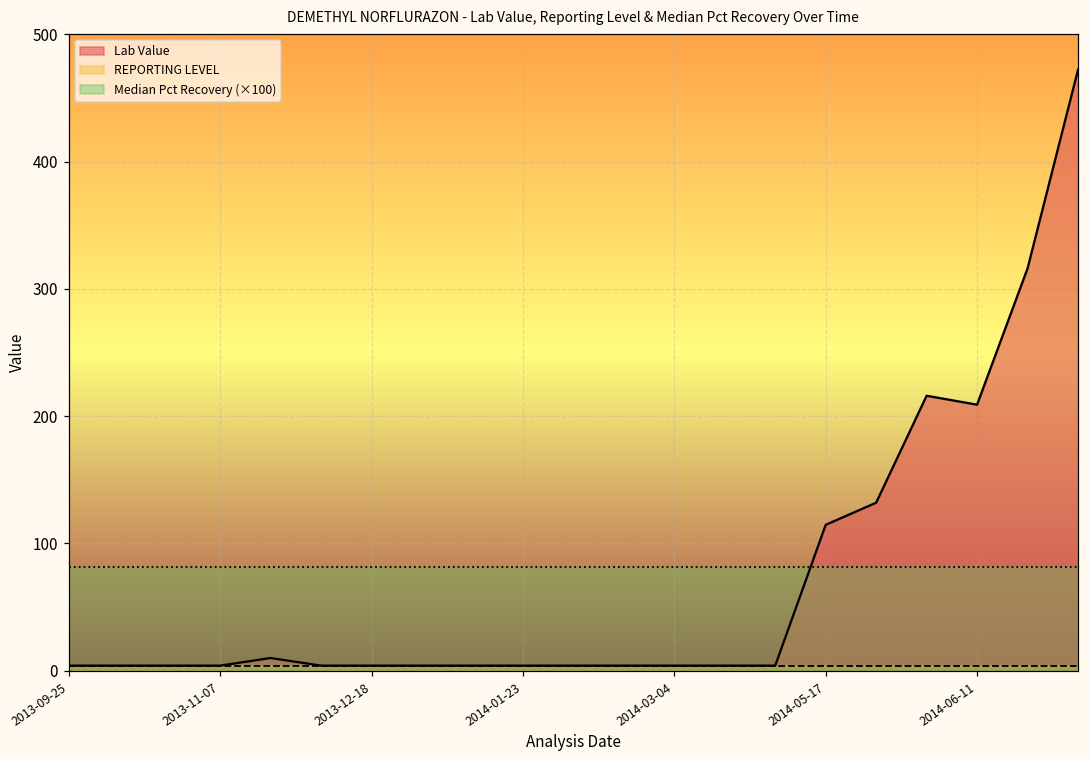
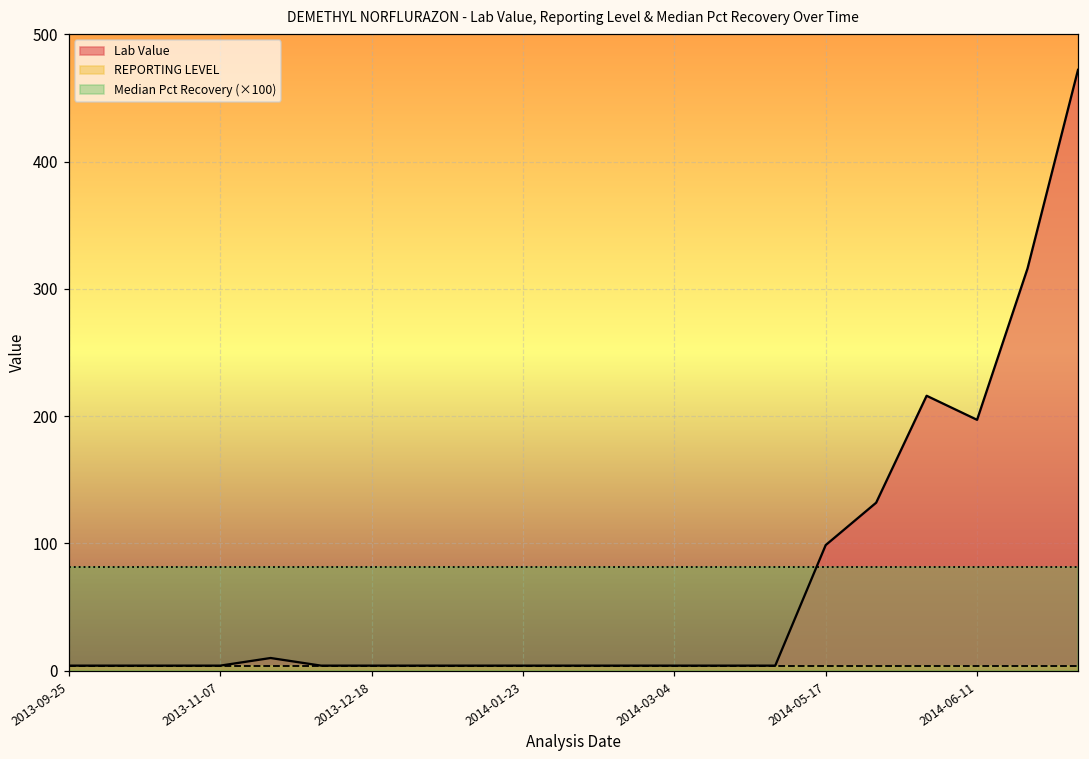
Lab Value, 2014-05-17: 115 -> 99
Lab Value, 2014-06-11: 209 -> 197
